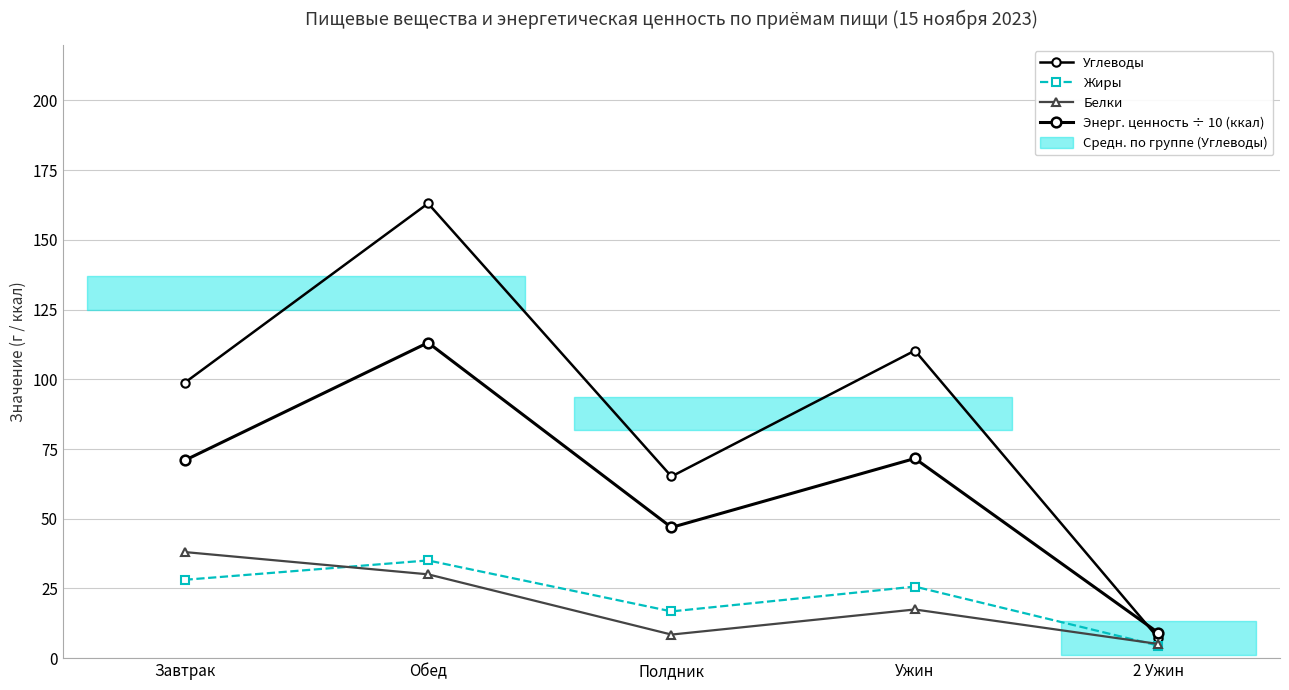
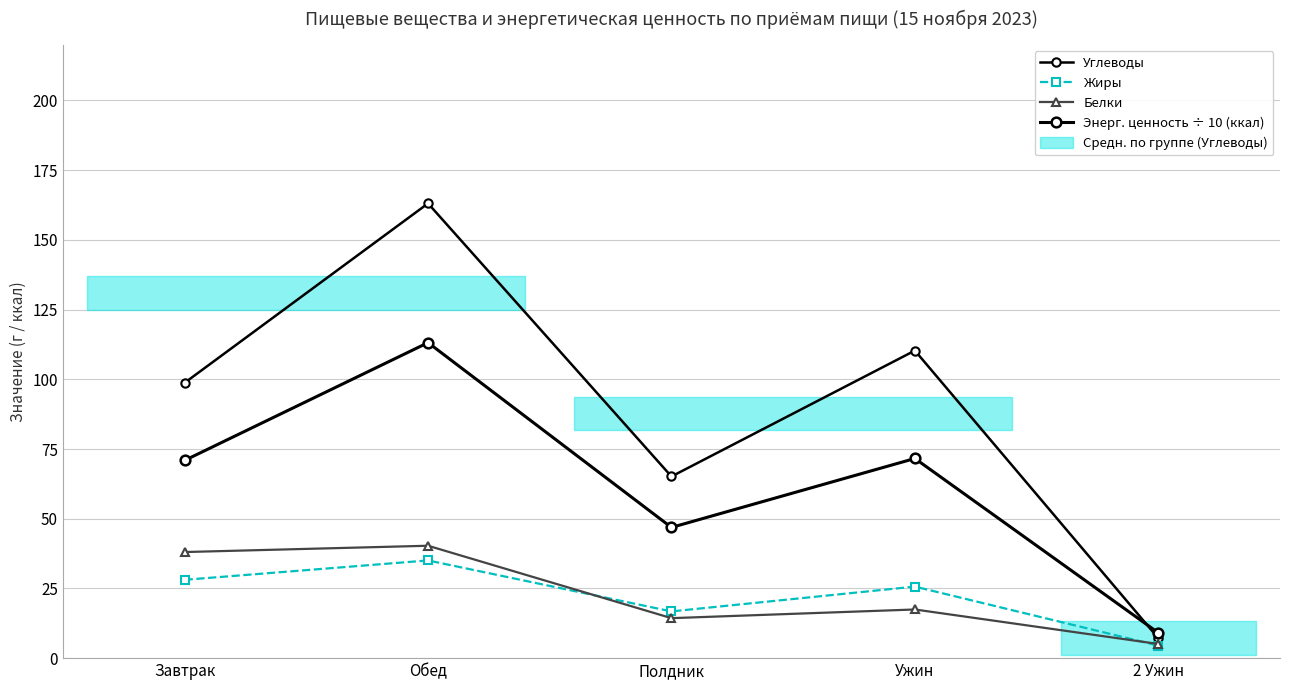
Белки, Обед: 30 -> 40
Белки, Полдник: 8 -> 14
